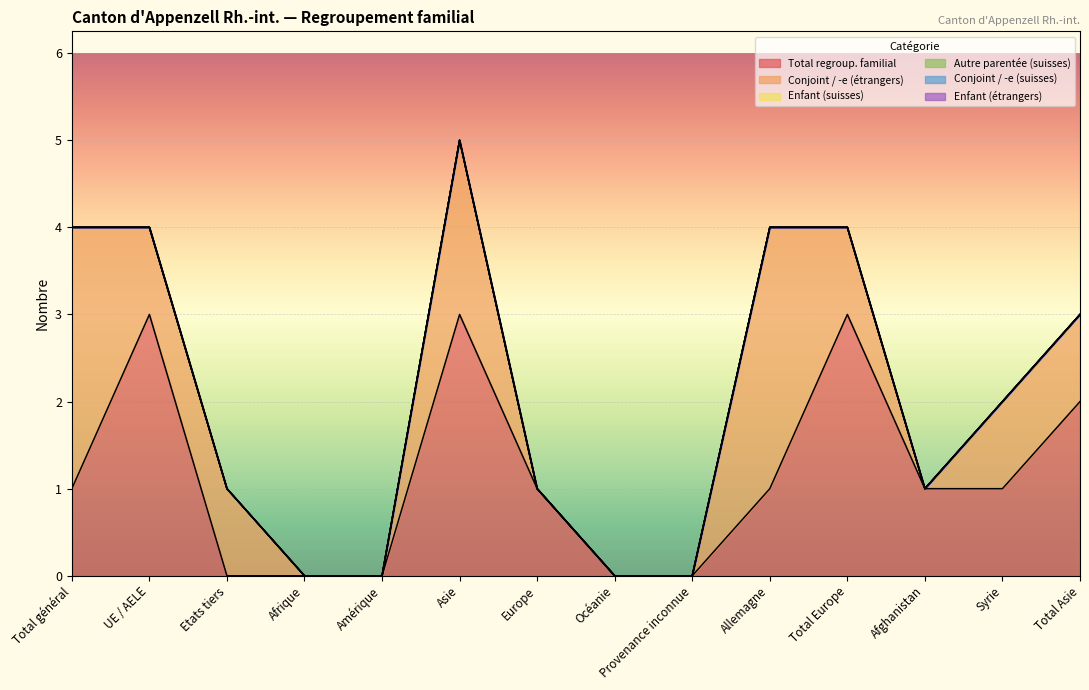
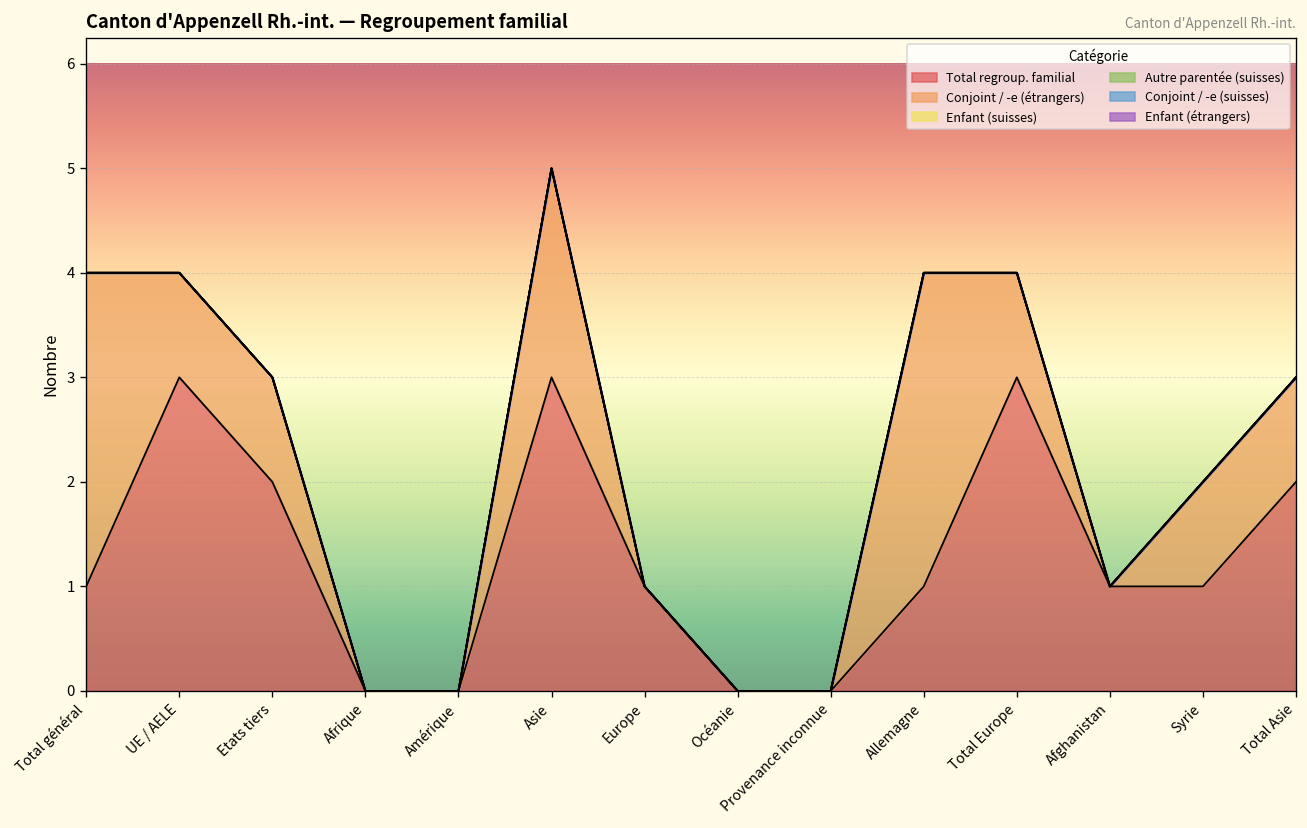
Total regroup. familial, Etats tiers: 0 -> 2
